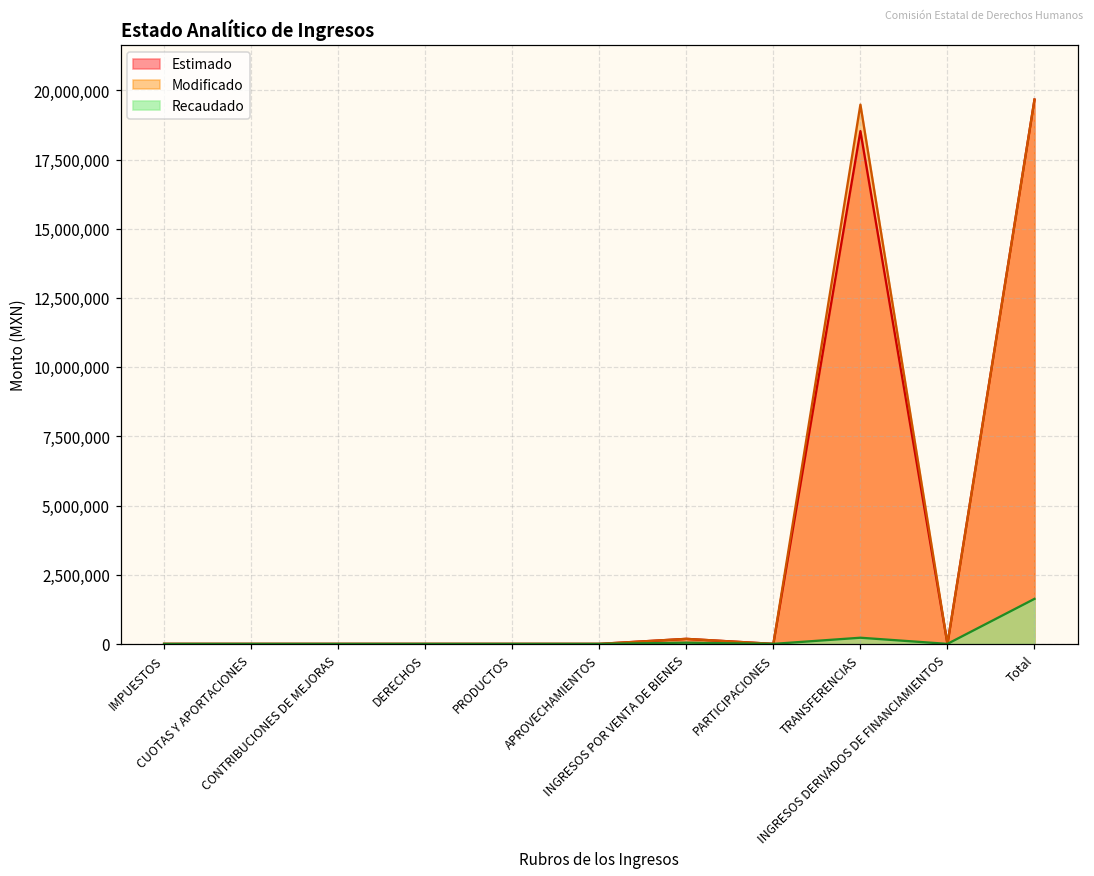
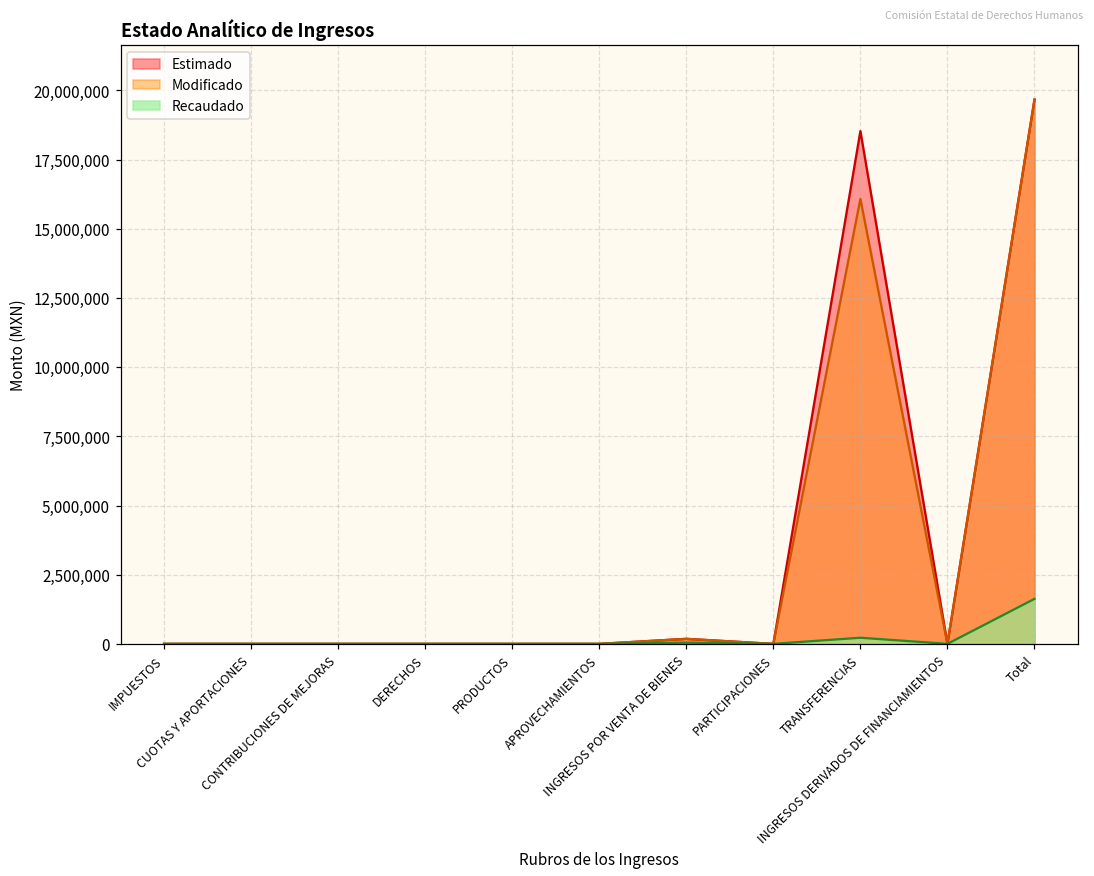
Modificado, TRANSFERENCIAS: 19,500,000 -> 16,100,000
